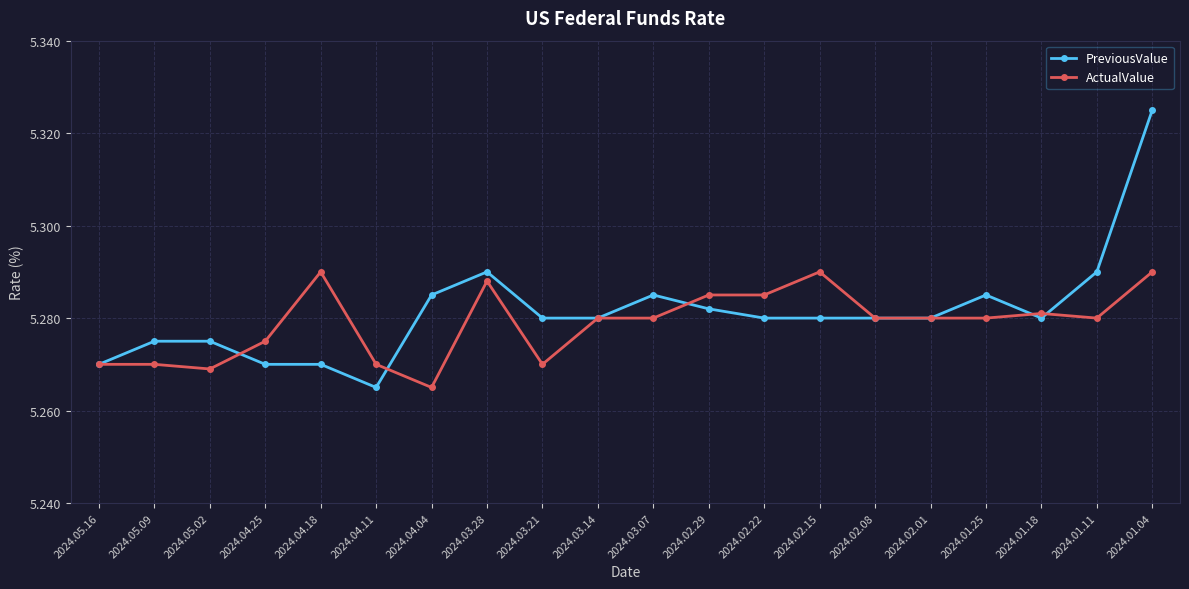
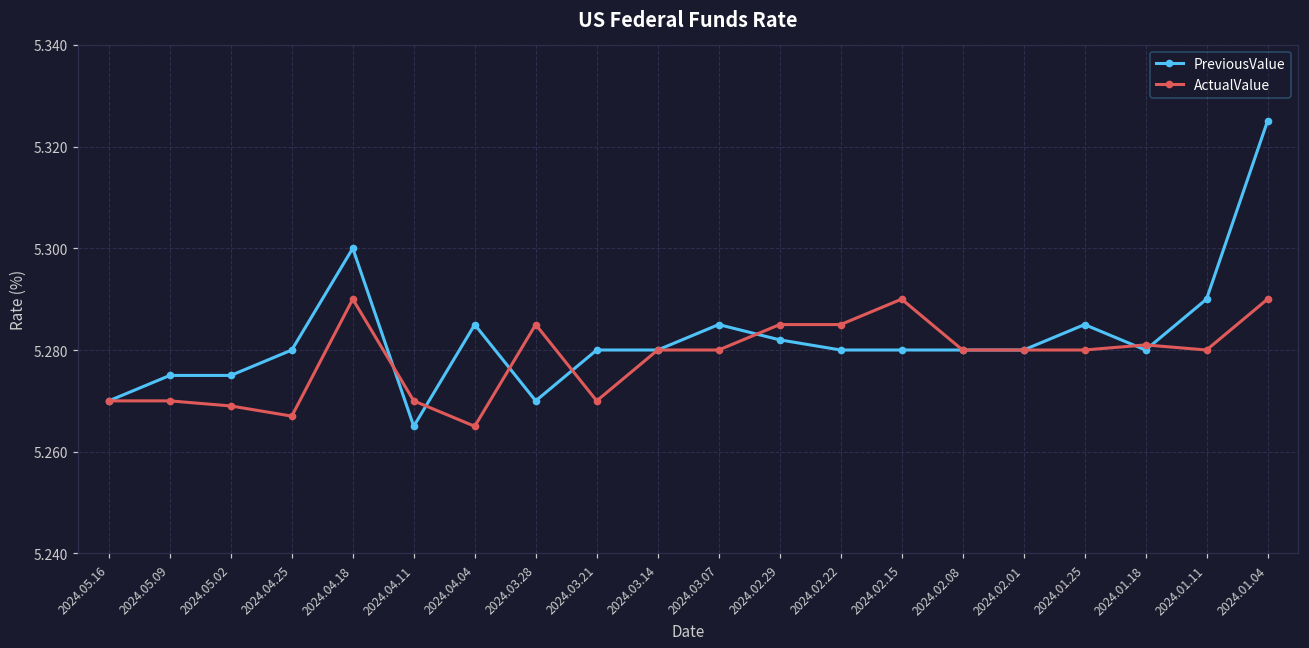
PreviousValue, 2024.04.25: 5.27 -> 5.28
ActualValue, 2024.04.25: 5.275 -> 5.267
PreviousValue, 2024.04.18: 5.27 -> 5.30
PreviousValue, 2024.03.28: 5.29 -> 5.27
ActualValue, 2024.03.28: 5.288 -> 5.285
